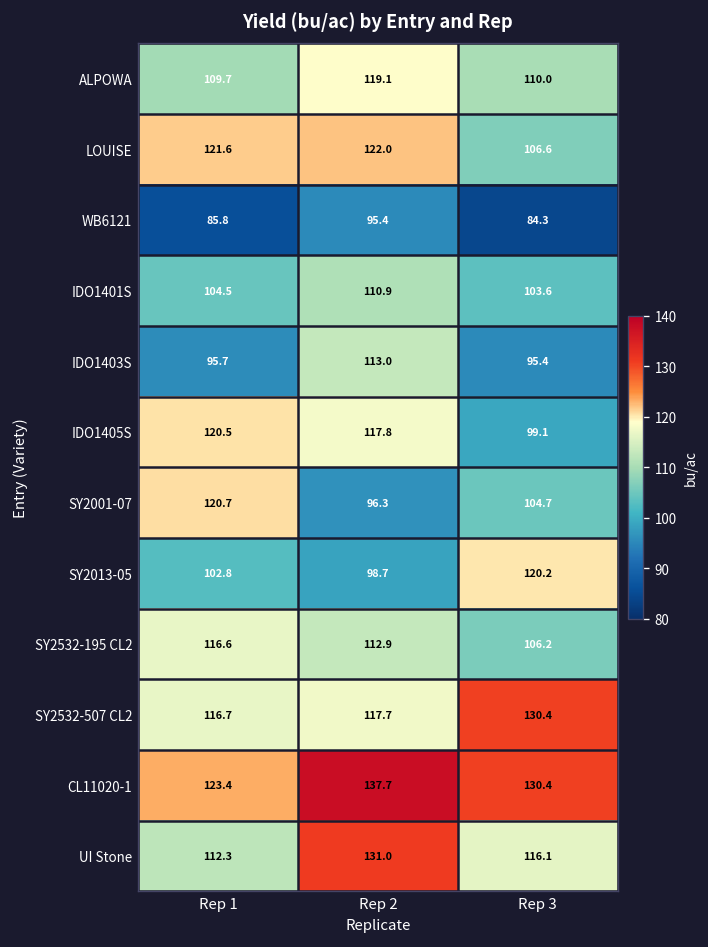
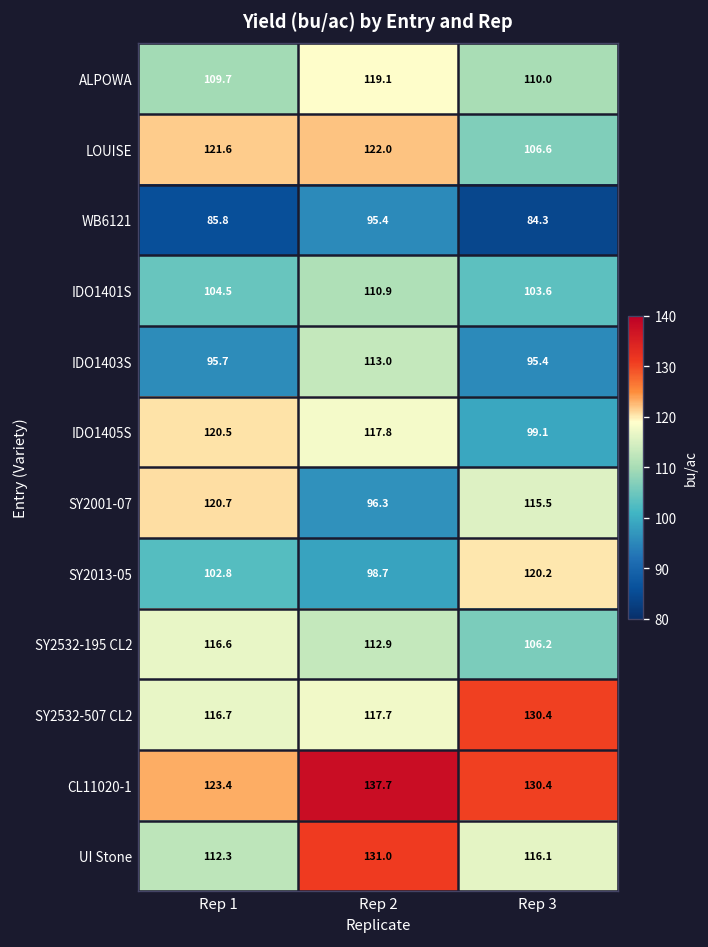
SY2001-07, Rep 3: 104.7 -> 115.5
